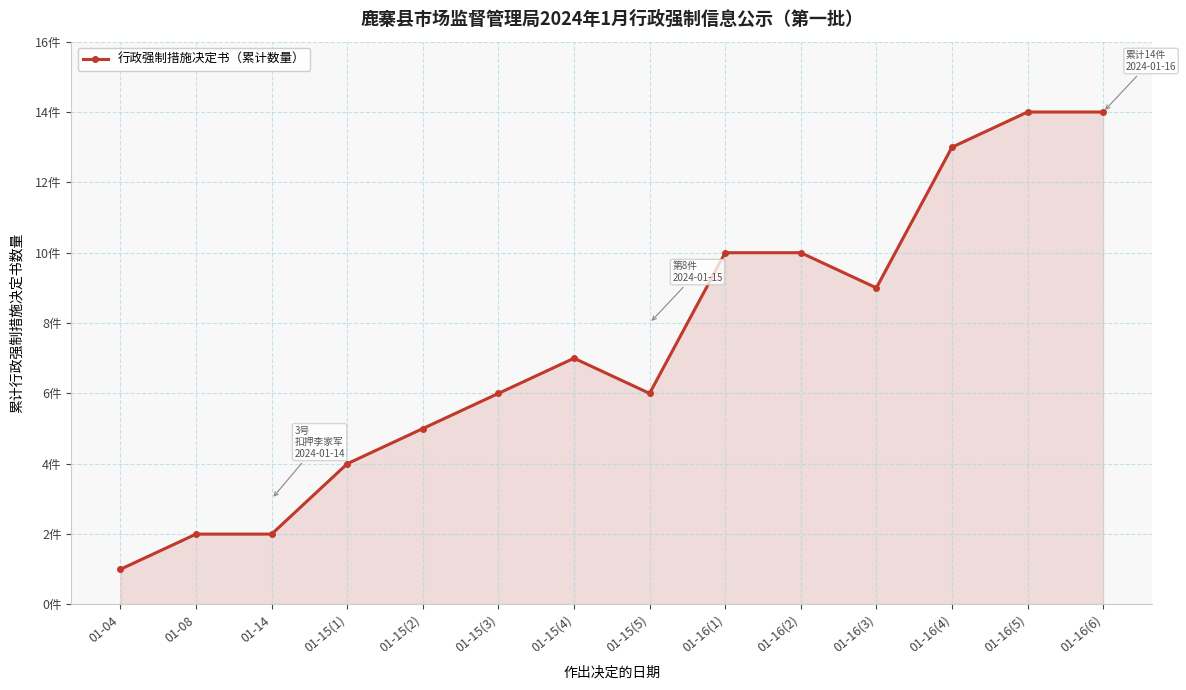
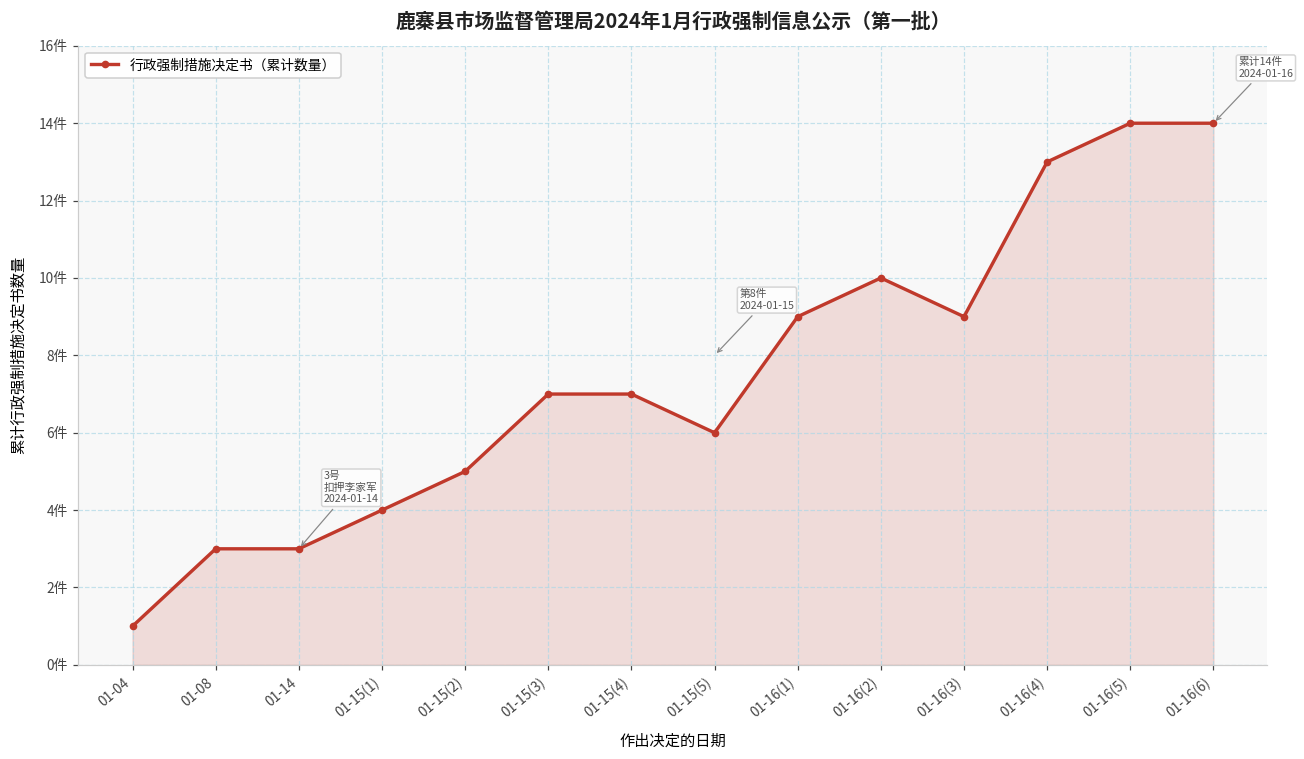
01-08: 2件 -> 3件
01-14: 2件 -> 3件
01-15(3): 6件 -> 7件
01-16(1): 10件 -> 9件
